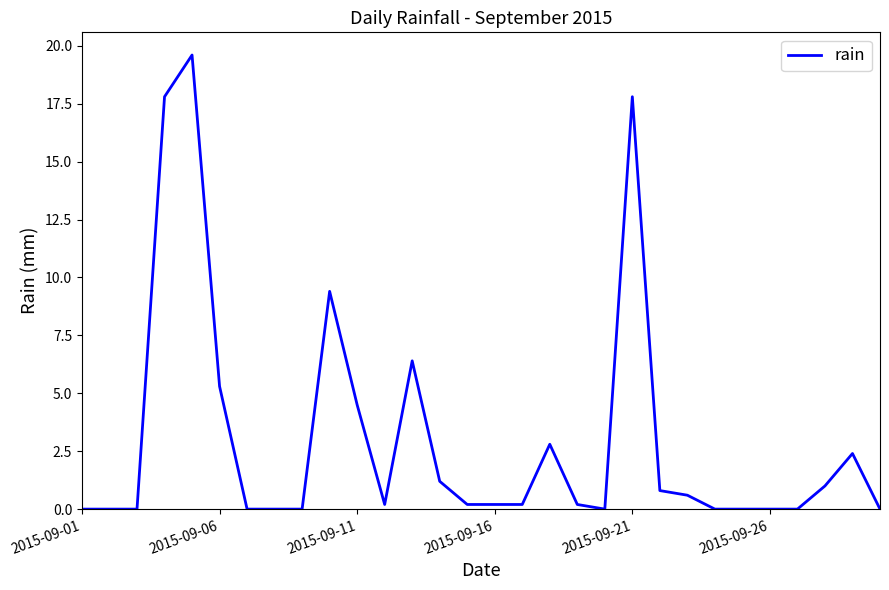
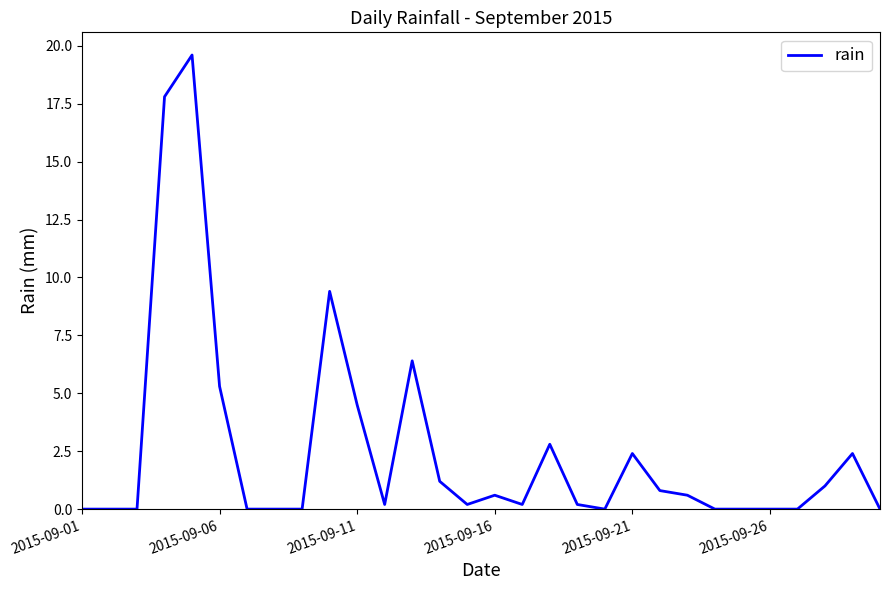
2015-09-16: 0.2 -> 0.6
2015-09-21: 17.8 -> 2.4
